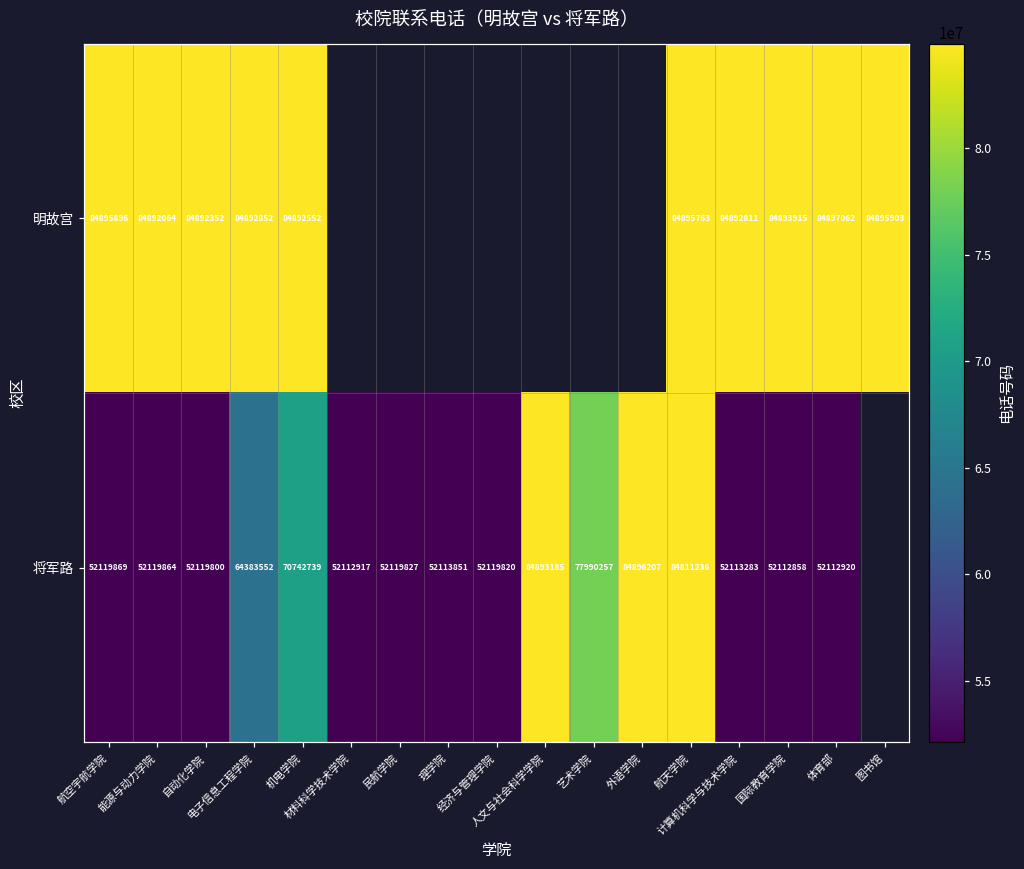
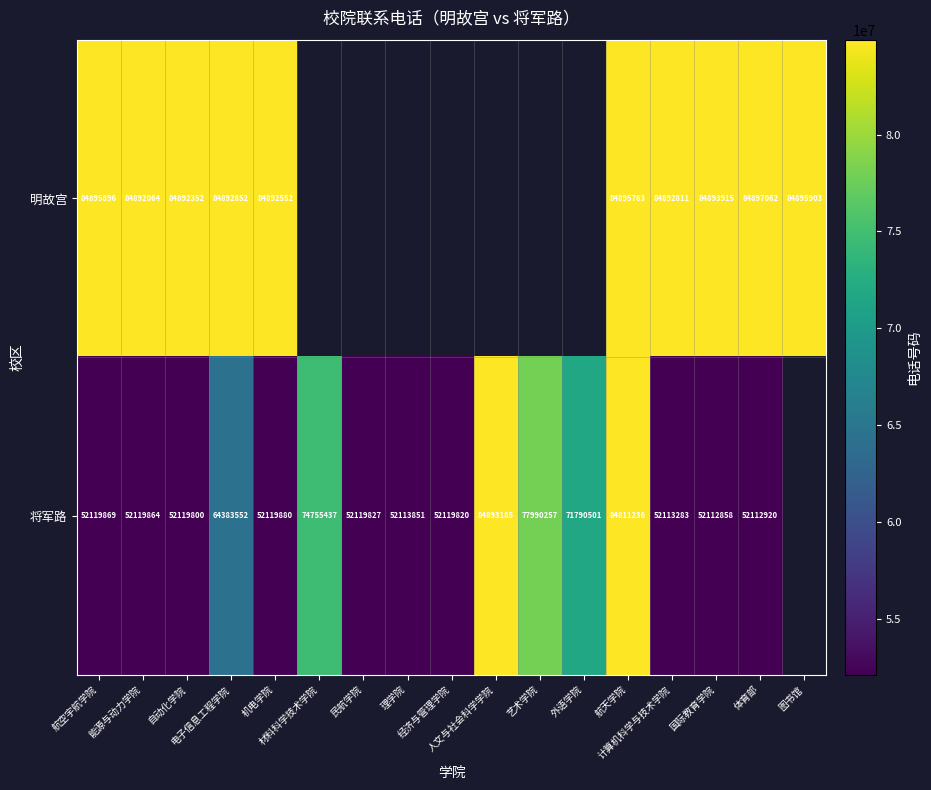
将军路, 机电学院: 70742739 -> 52119880
将军路, 材料科学技术学院: 52112917 -> 74755437
将军路, 外语学院: 84896207 -> 71790501
